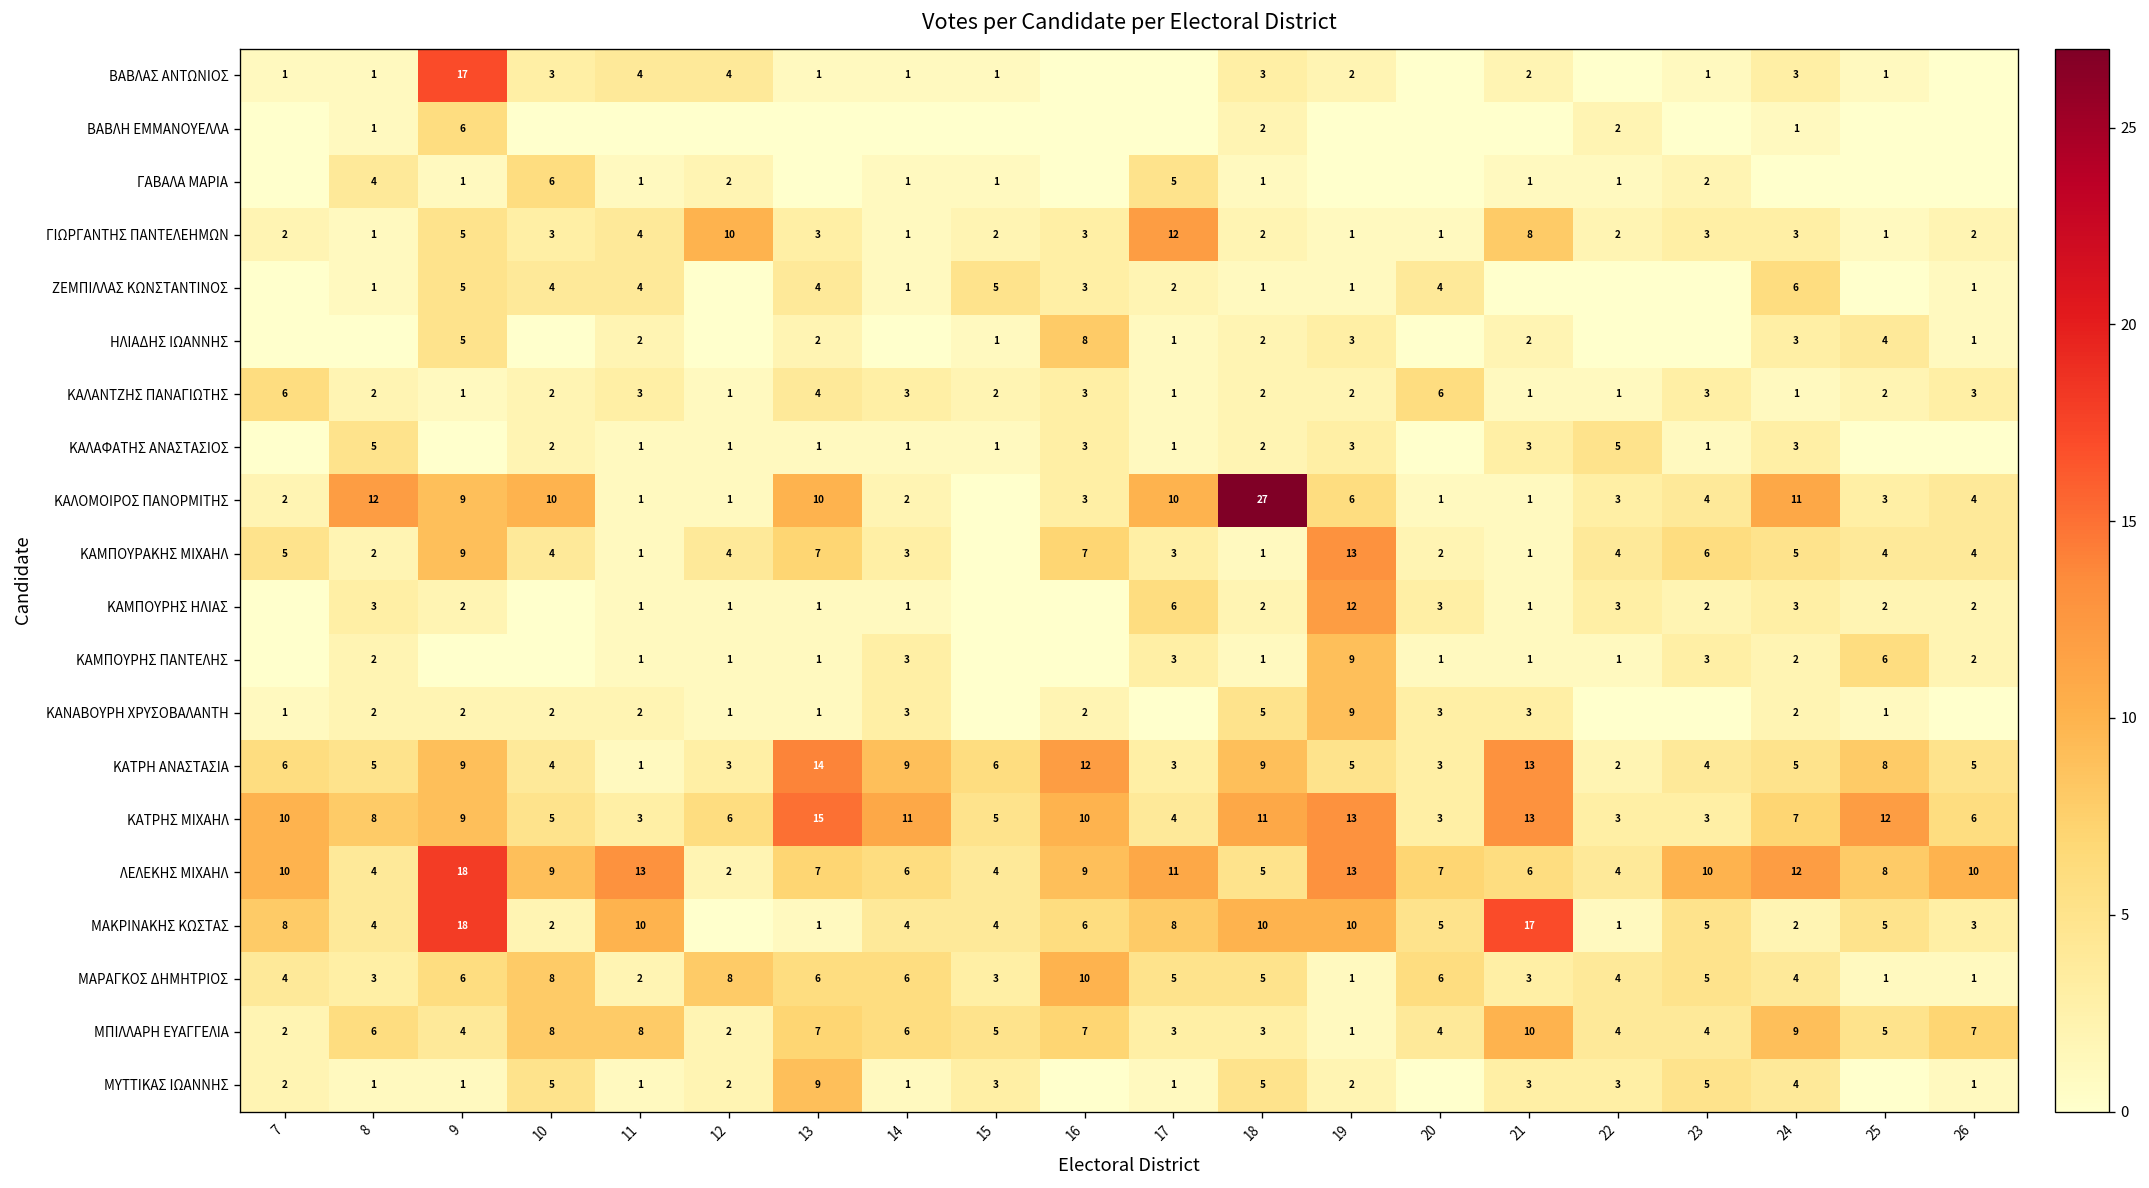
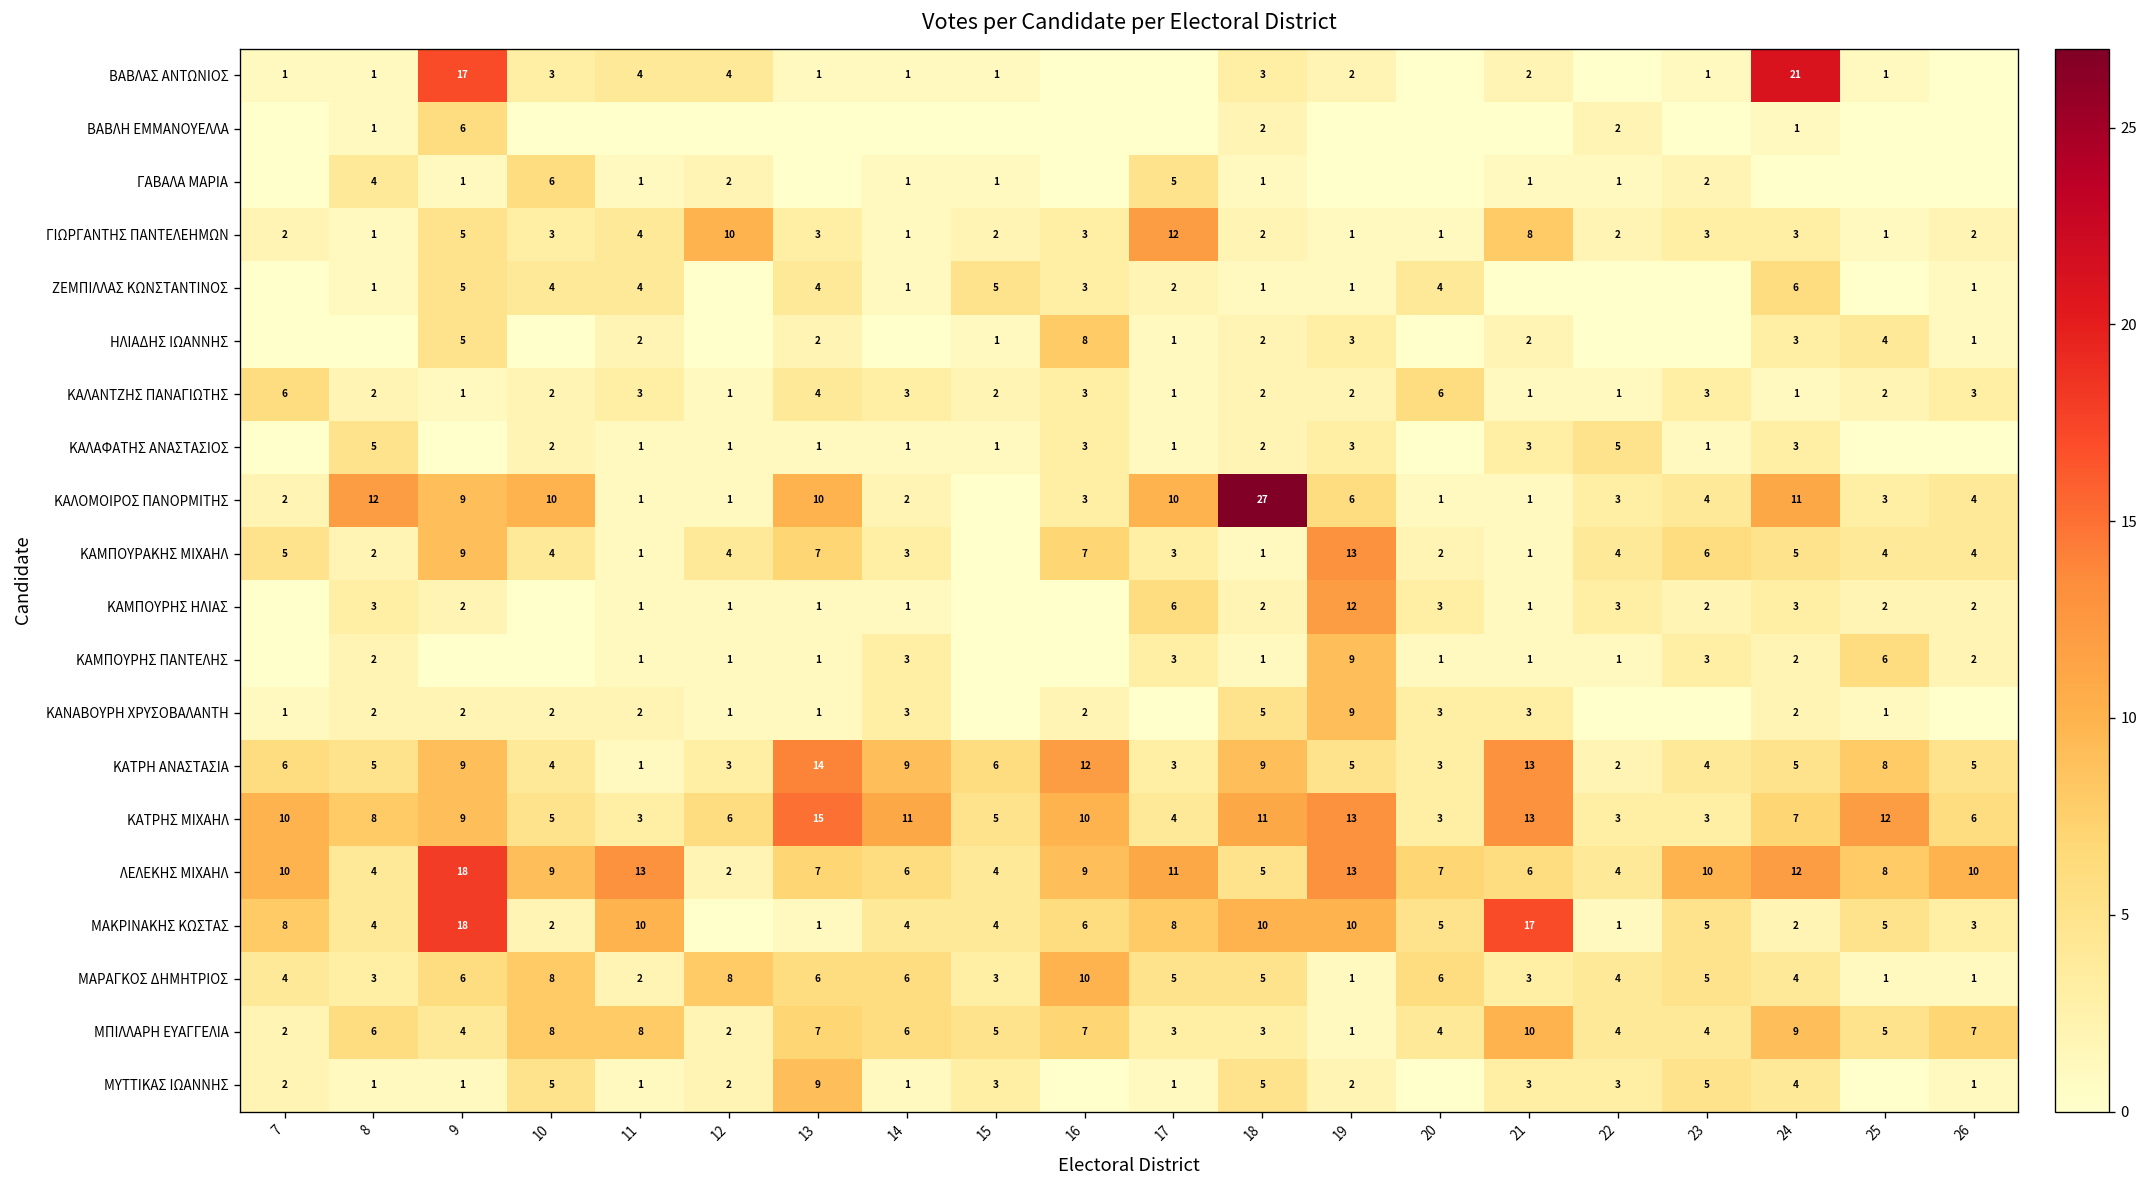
ΒΑΒΛΑΣ ΑΝΤΩΝΙΟΣ, 24: 3 -> 21
